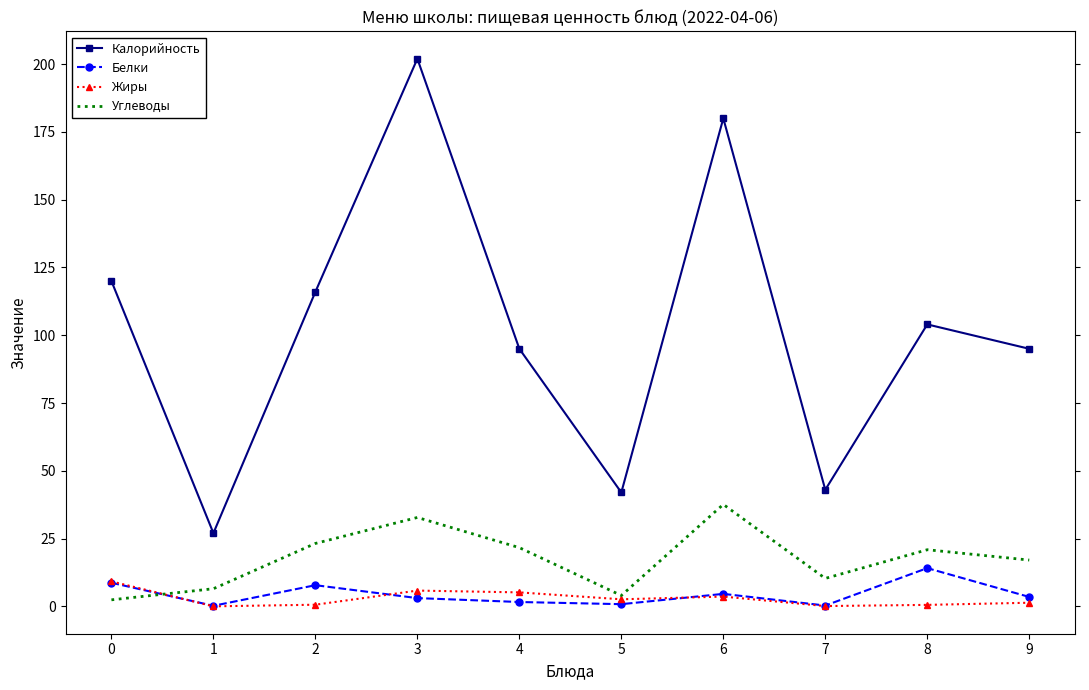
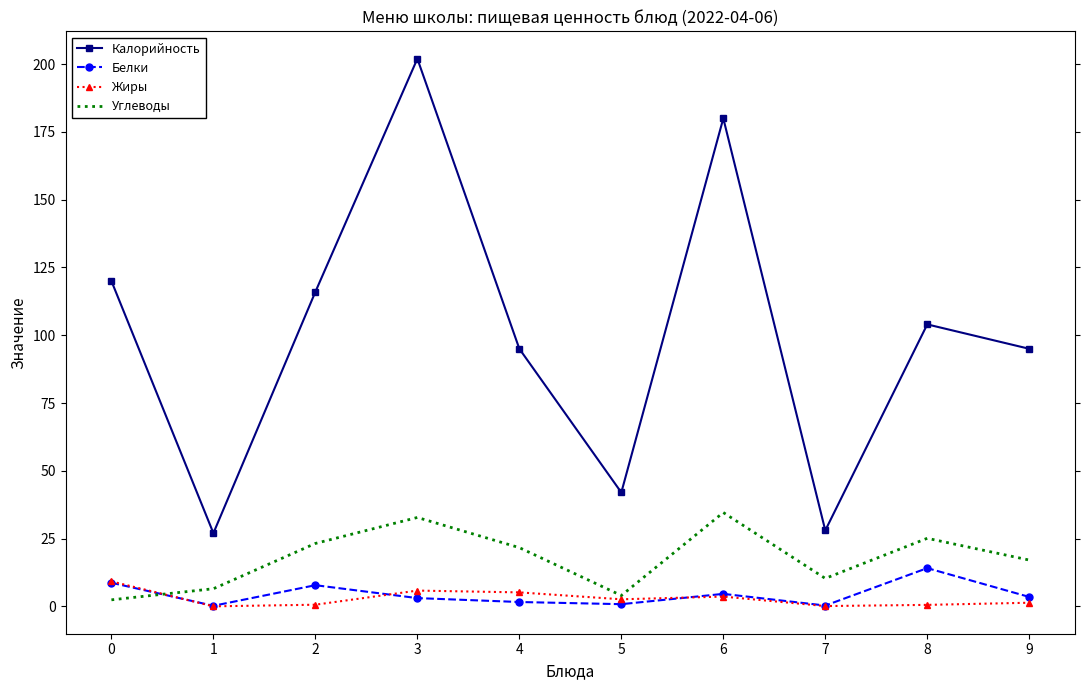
Углеводы, 6: 38 -> 35
Калорийность, 7: 43 -> 28
Углеводы, 8: 21 -> 25
